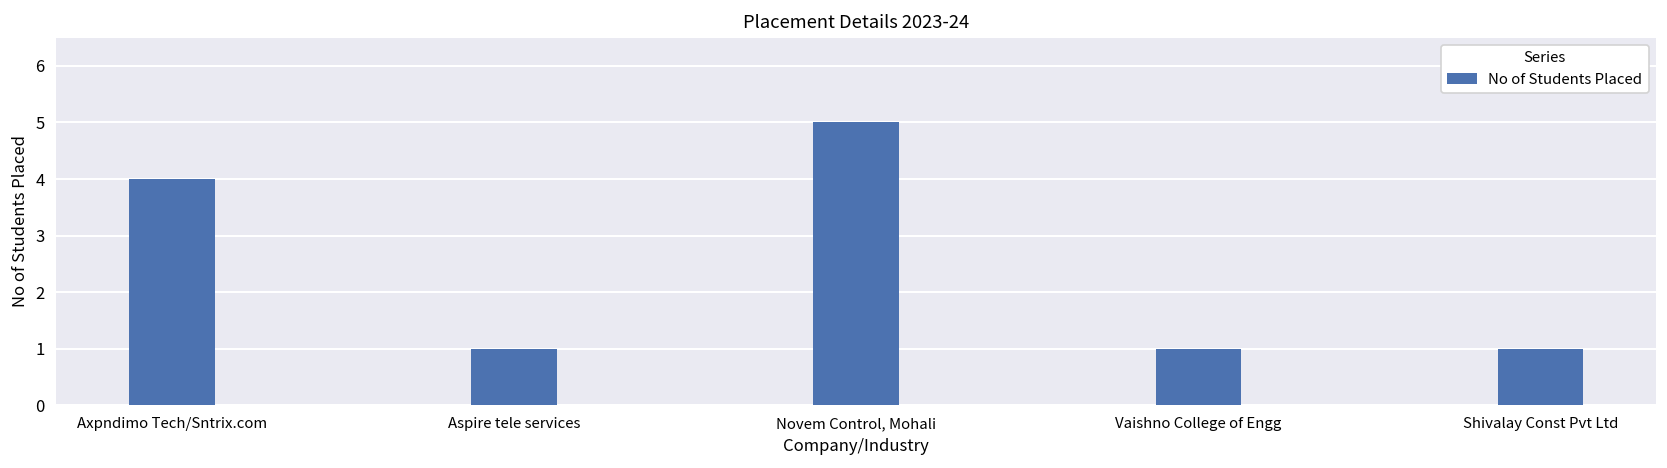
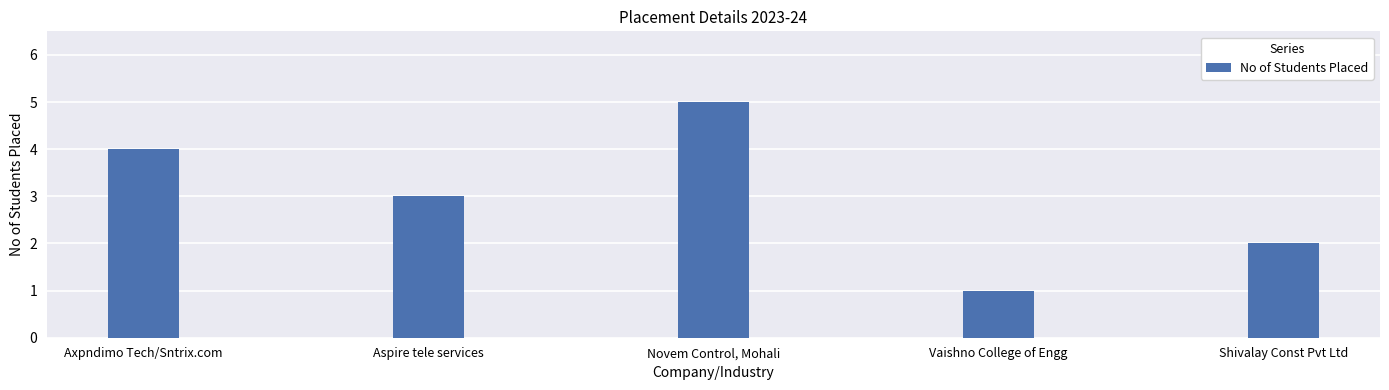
Aspire tele services: 1 -> 3
Shivalay Const Pvt Ltd: 1 -> 2
